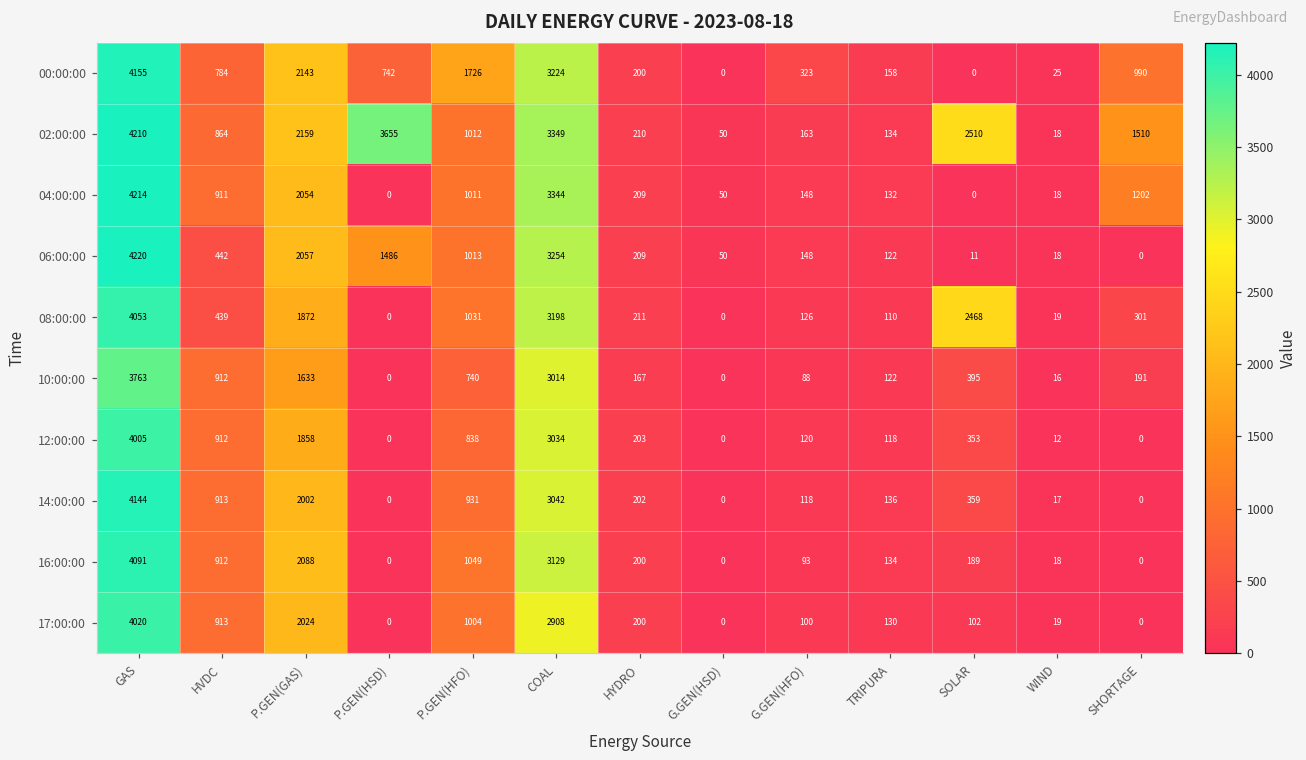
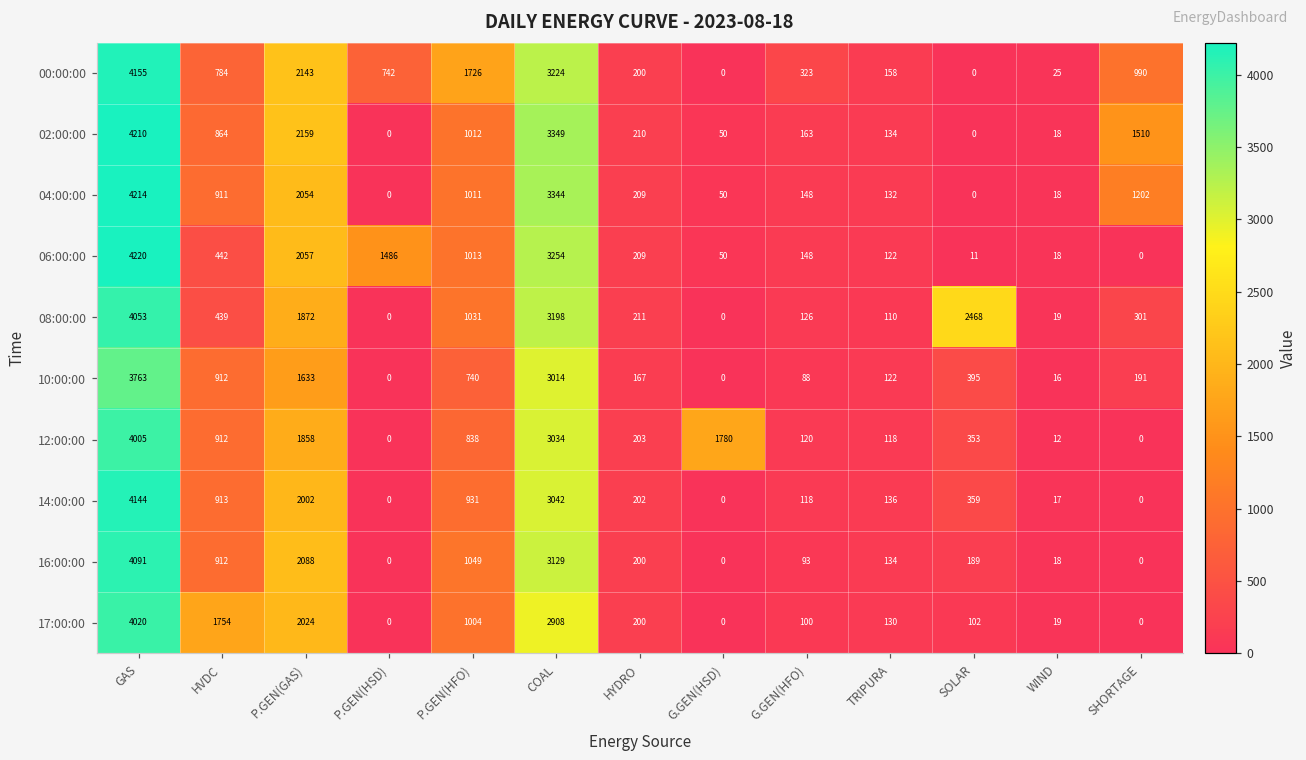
02:00:00, P.GEN(HSD): 3655 -> 0
02:00:00, SOLAR: 2510 -> 0
12:00:00, G.GEN(HSD): 0 -> 1780
17:00:00, HVDC: 913 -> 1754
